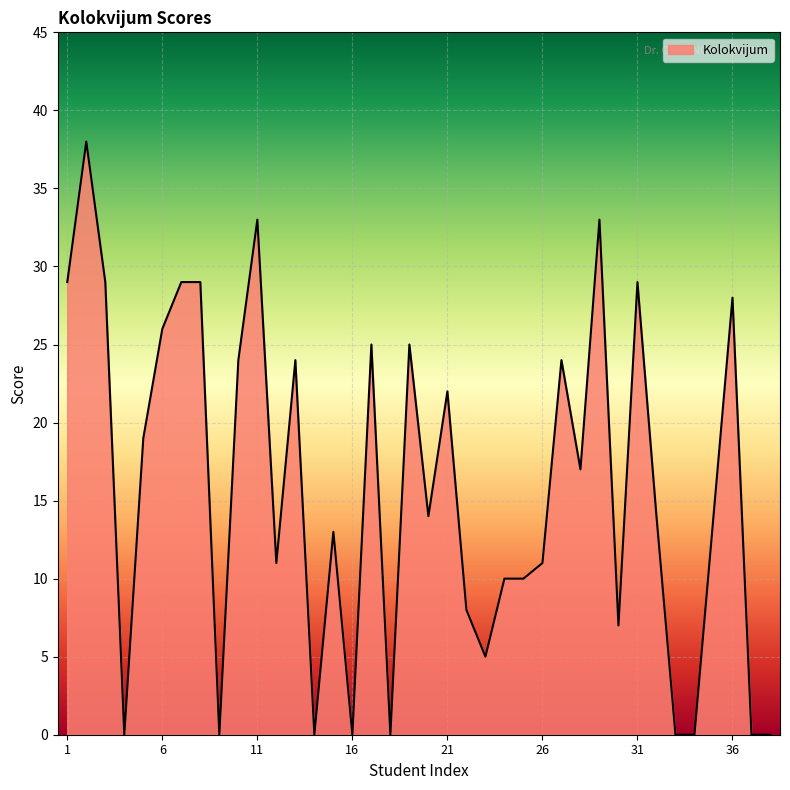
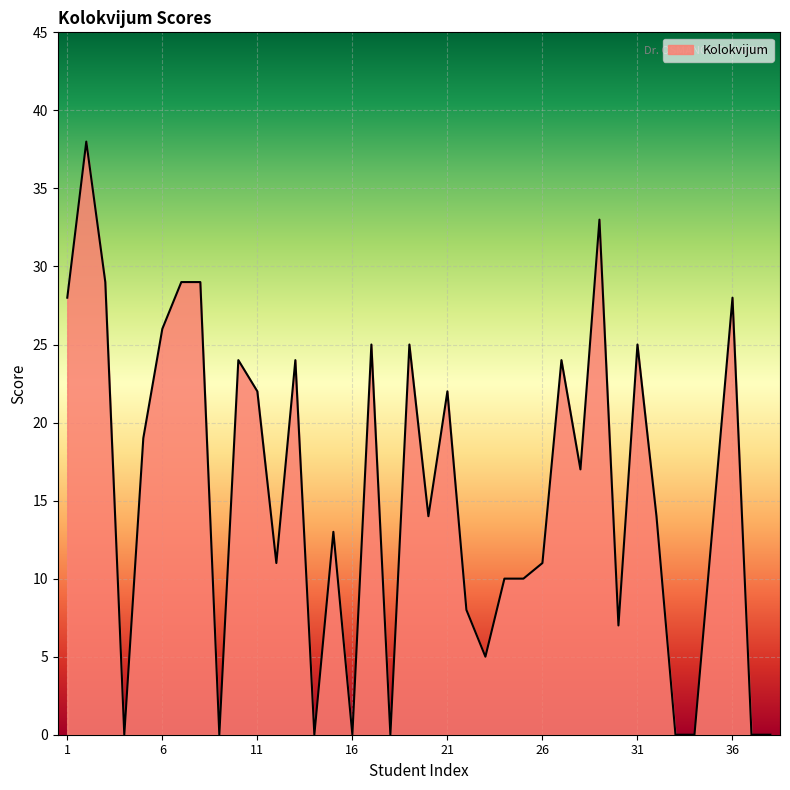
1: 29 -> 28
11: 33 -> 22
31: 29 -> 25
